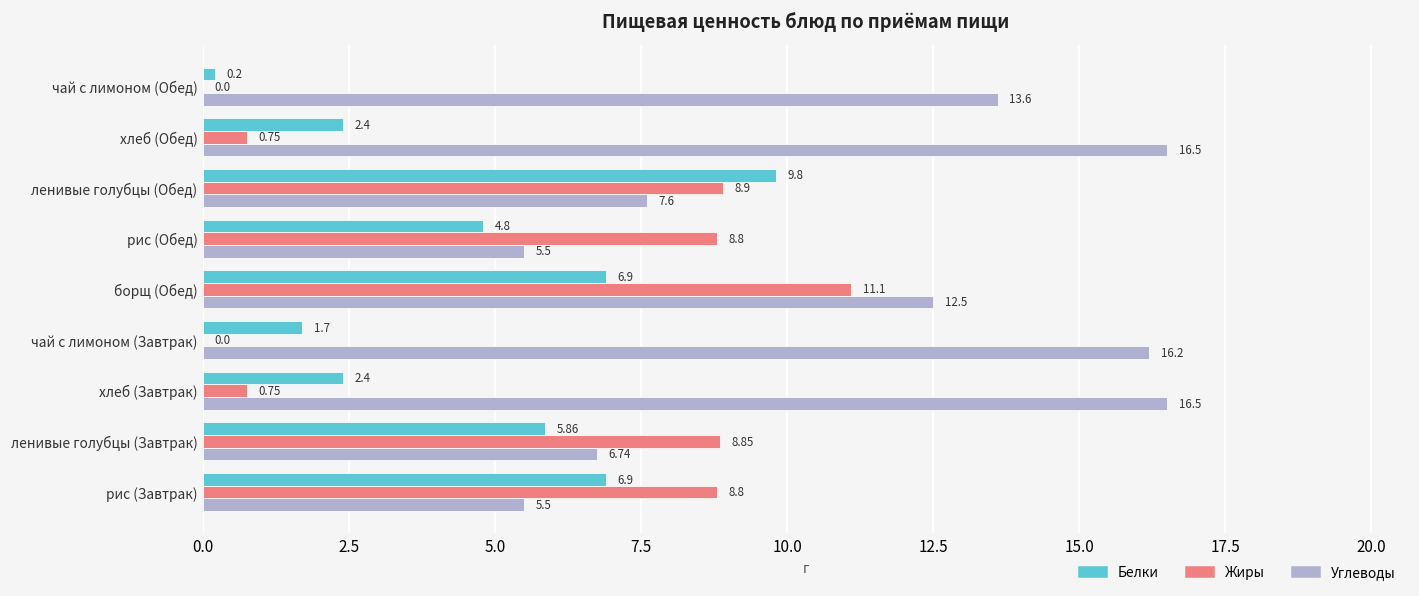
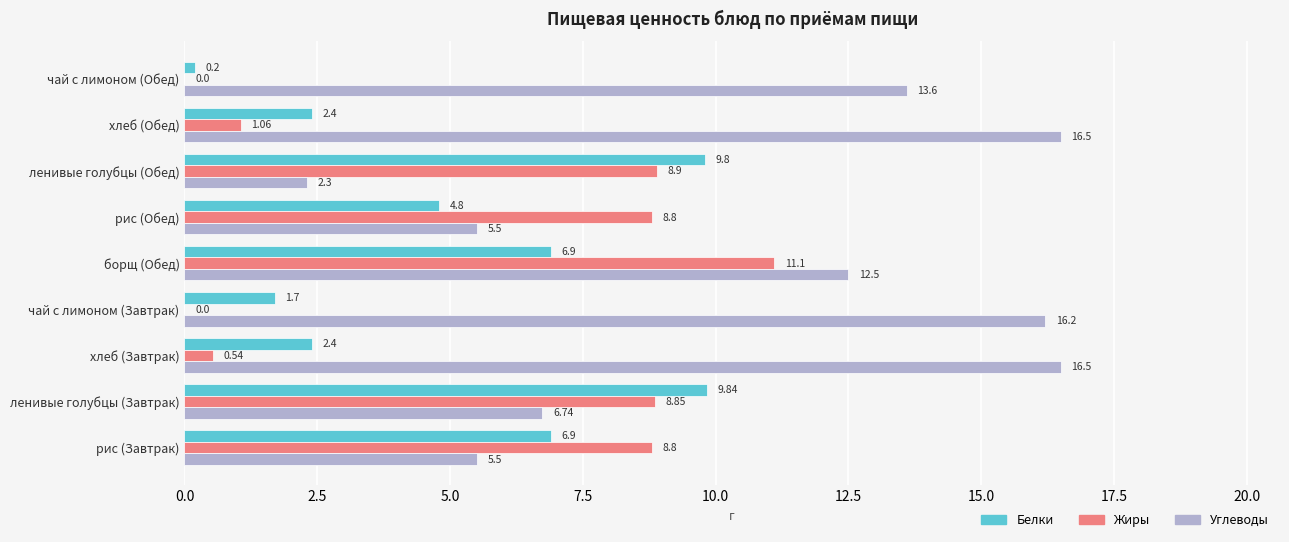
Жиры, хлеб (Обед): 0.75 -> 1.06
Углеводы, ленивые голубцы (Обед): 7.6 -> 2.3
Жиры, хлеб (Завтрак): 0.75 -> 0.54
Белки, ленивые голубцы (Завтрак): 5.86 -> 9.84
